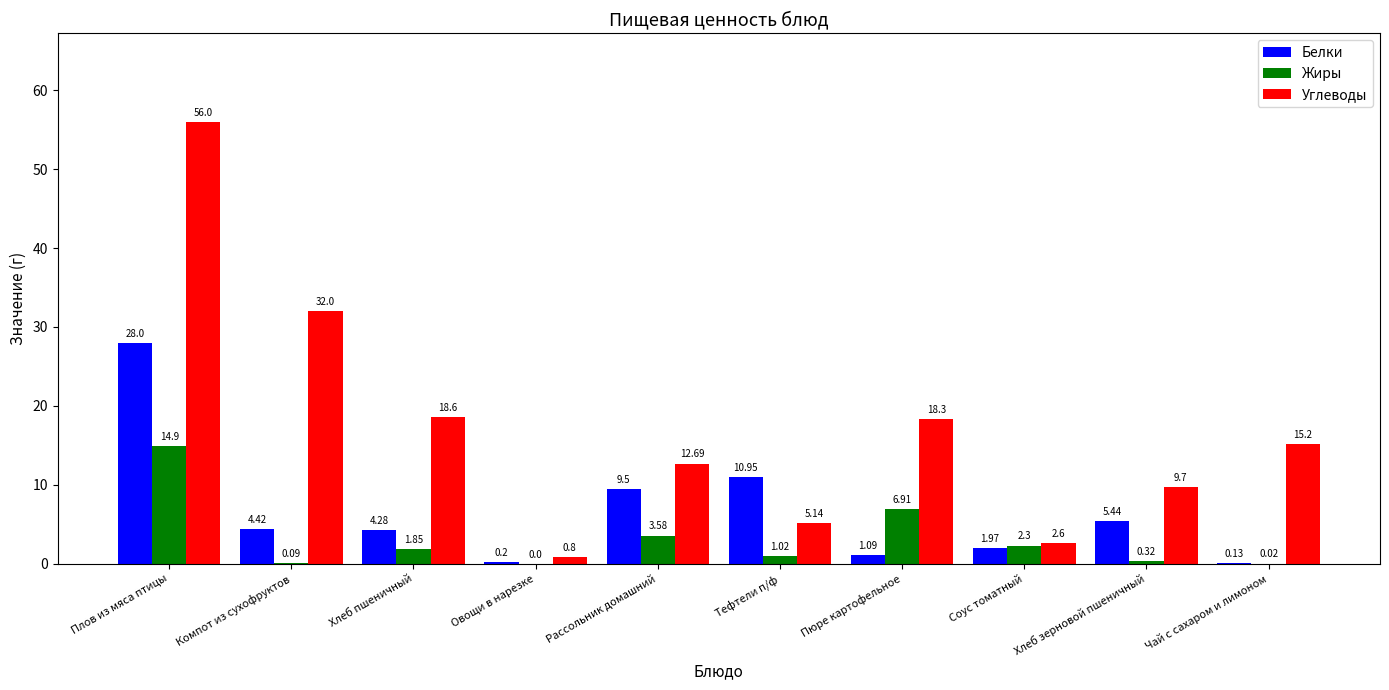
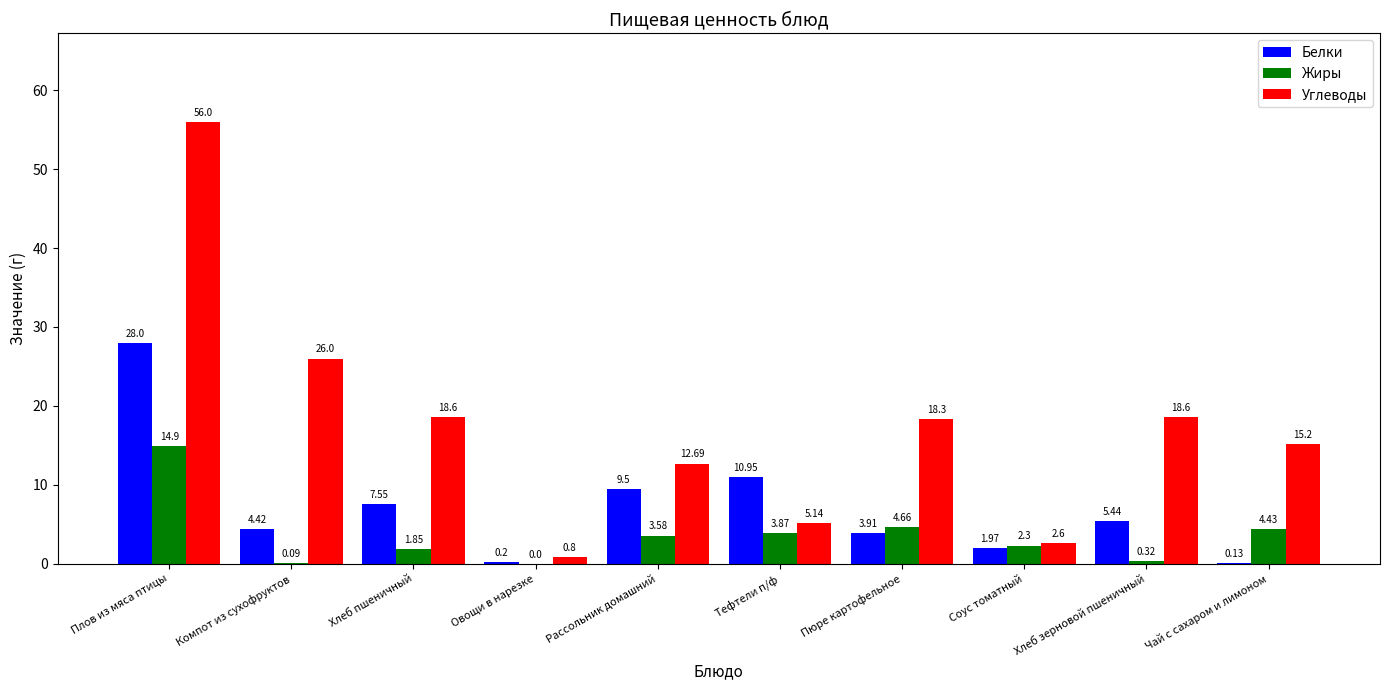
Углеводы, Компот из сухофруктов: 32.0 -> 26.0
Белки, Хлеб пшеничный: 4.28 -> 7.55
Жиры, Тефтели п/ф: 1.02 -> 3.87
Белки, Пюре картофельное: 1.09 -> 3.91
Жиры, Пюре картофельное: 6.91 -> 4.66
Углеводы, Хлеб зерновой пшеничный: 9.7 -> 18.6
Жиры, Чай с сахаром и лимоном: 0.02 -> 4.43
